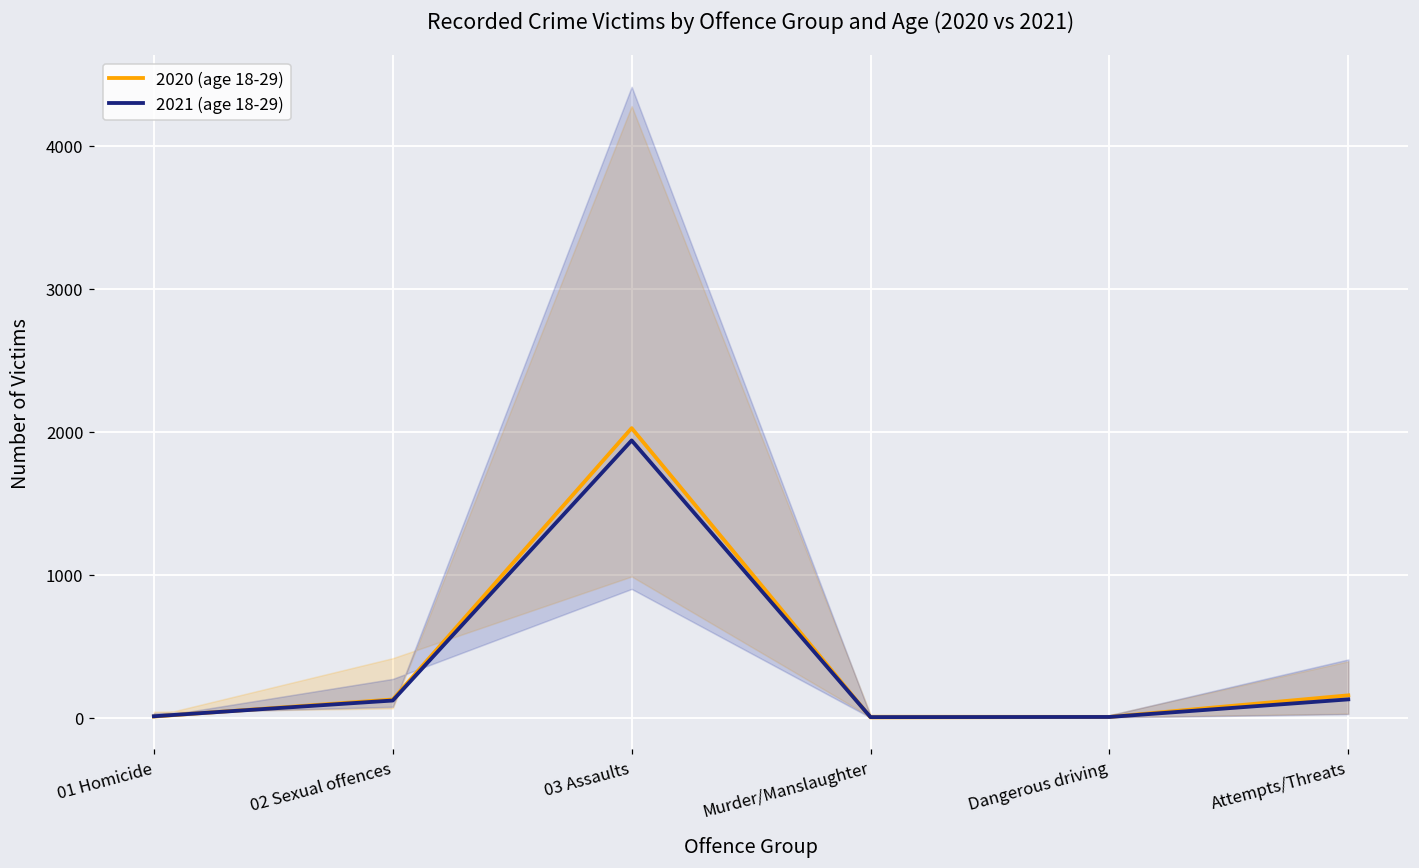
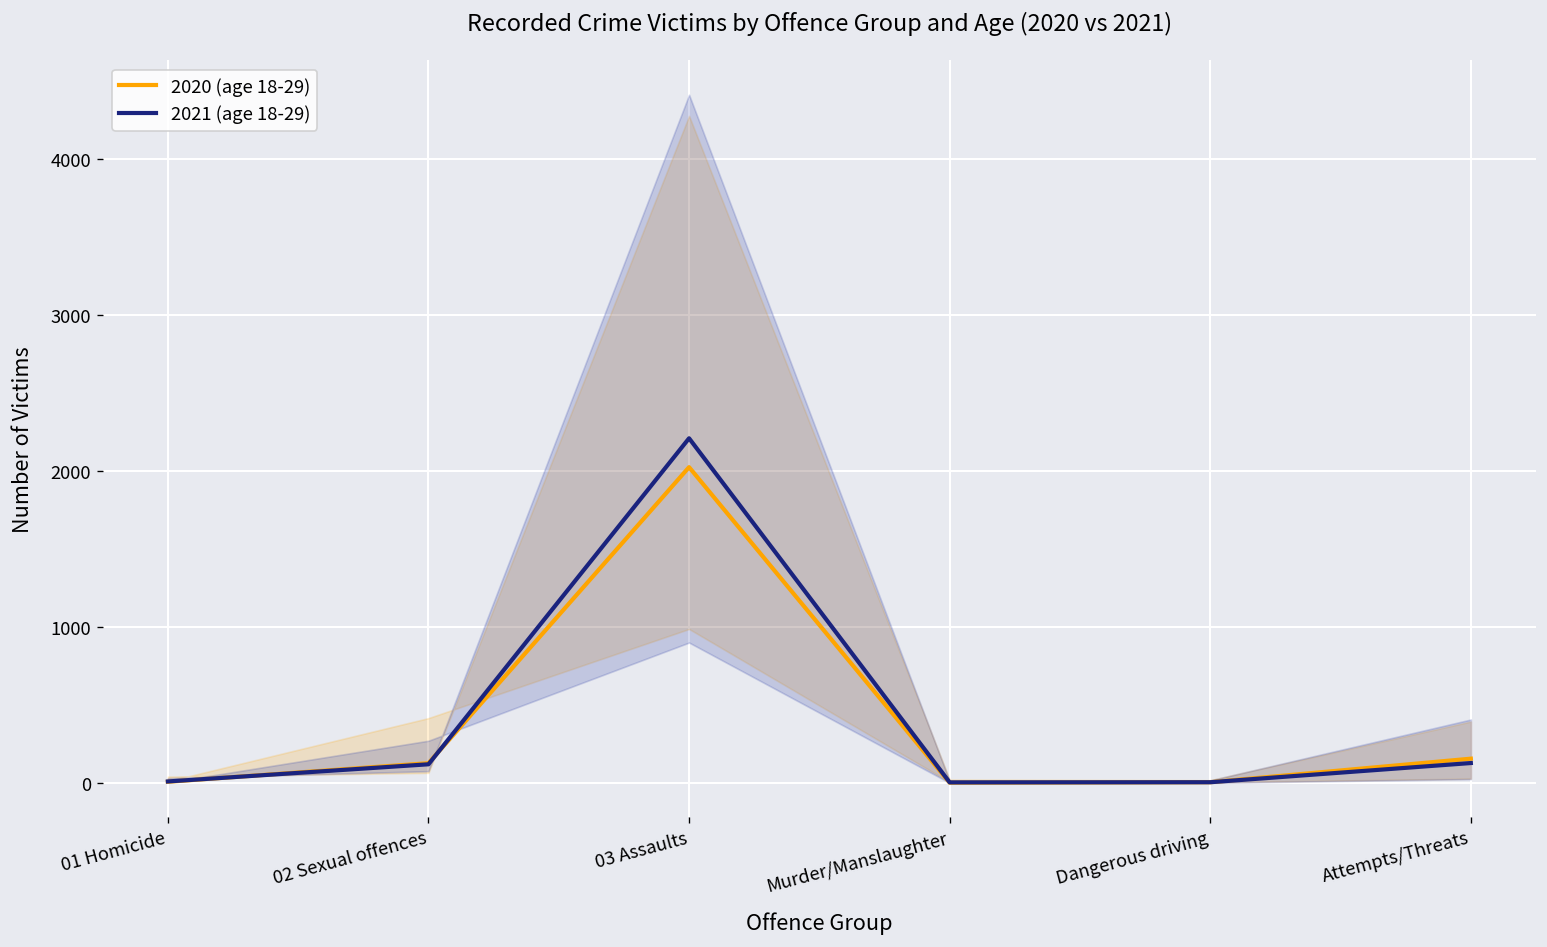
2021 (age 18-29), 03 Assaults: 1940 -> 2210
